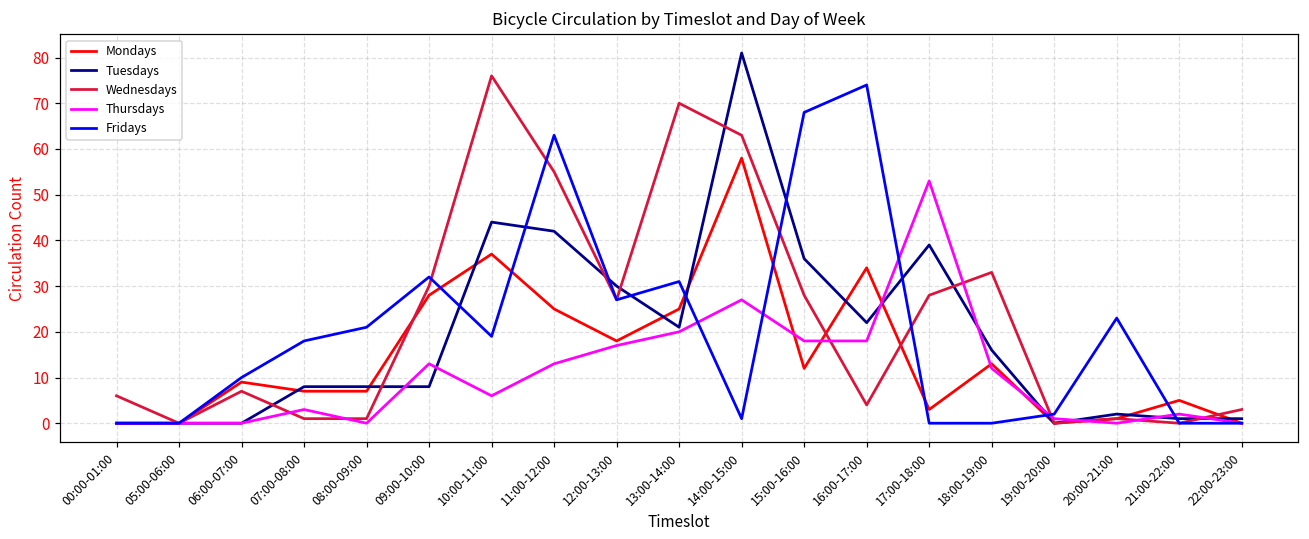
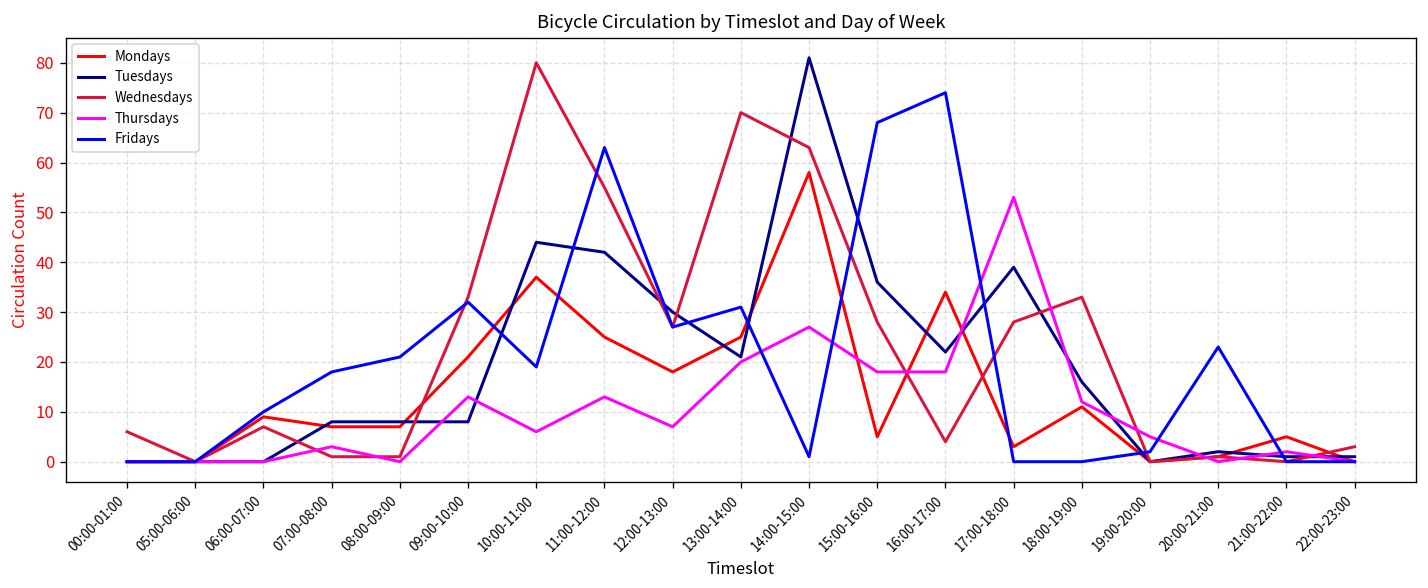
Mondays, 09:00-10:00: 28 -> 21
Wednesdays, 09:00-10:00: 30 -> 33
Wednesdays, 10:00-11:00: 76 -> 80
Thursdays, 12:00-13:00: 17 -> 7
Mondays, 15:00-16:00: 12 -> 5
Mondays, 18:00-19:00: 13 -> 11
Thursdays, 19:00-20:00: 1 -> 5
